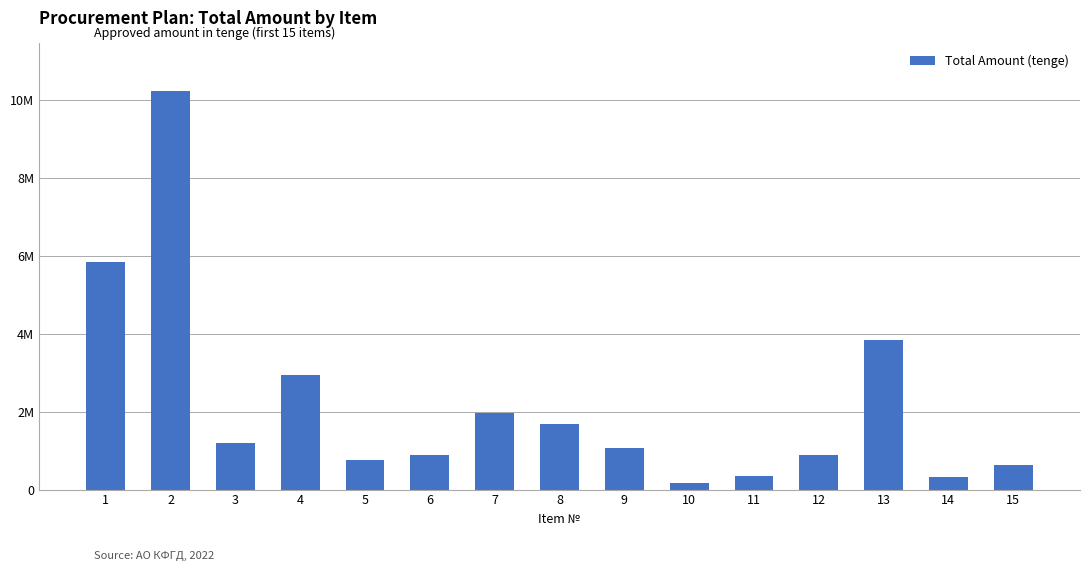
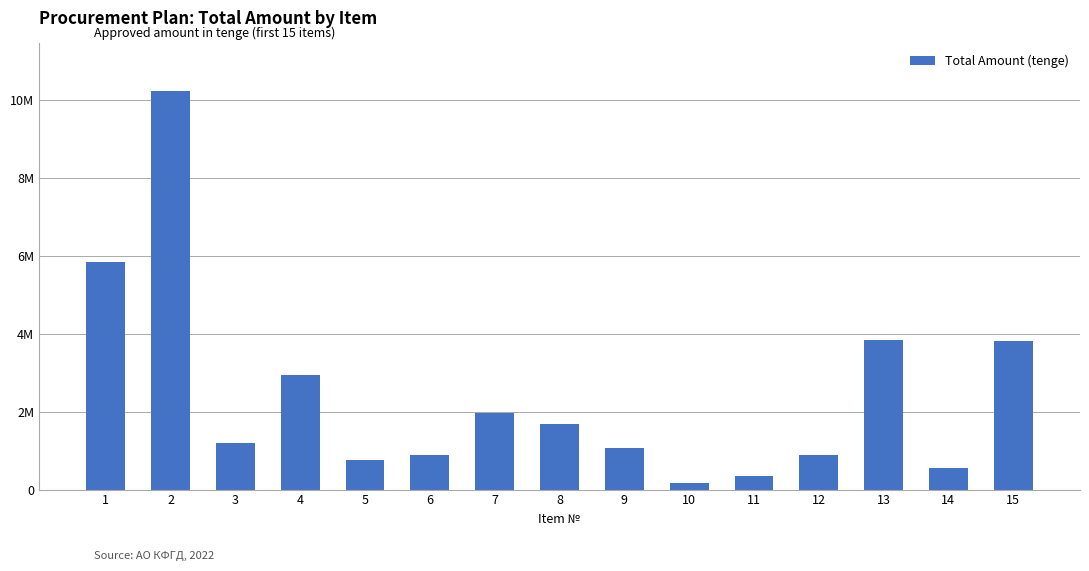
14: 300000 -> 600000
15: 600000 -> 3800000
